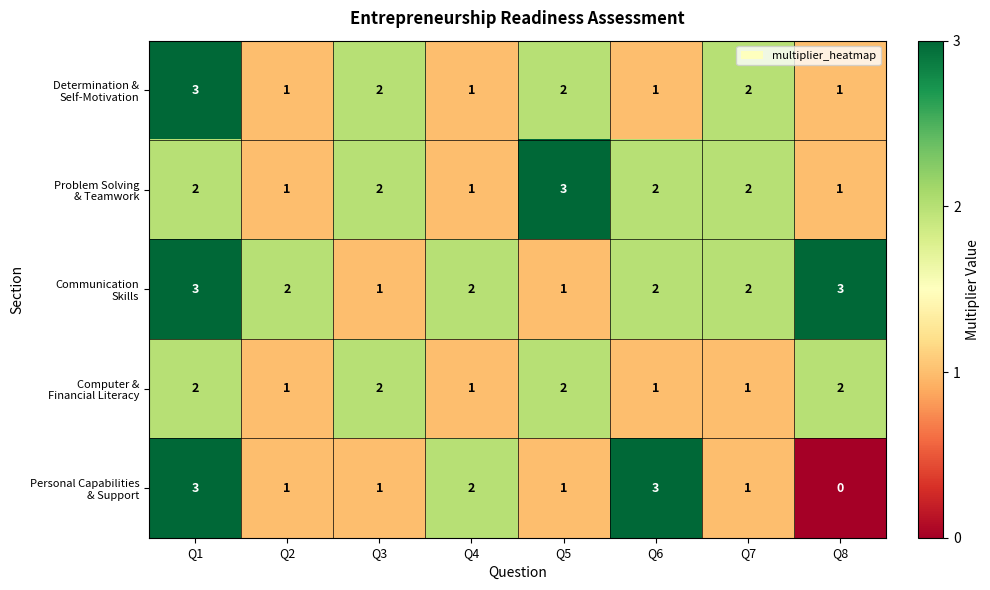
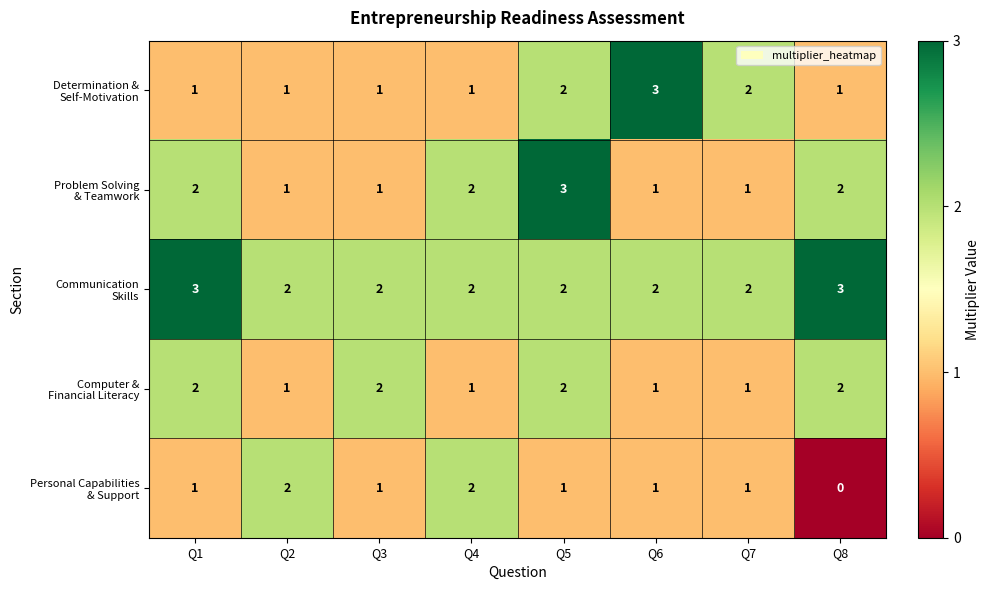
Determination & Self-Motivation, Q1: 3 -> 1
Determination & Self-Motivation, Q3: 2 -> 1
Determination & Self-Motivation, Q6: 1 -> 3
Problem Solving & Teamwork, Q3: 2 -> 1
Problem Solving & Teamwork, Q4: 1 -> 2
Problem Solving & Teamwork, Q6: 2 -> 1
Problem Solving & Teamwork, Q7: 2 -> 1
Problem Solving & Teamwork, Q8: 1 -> 2
Communication Skills, Q3: 1 -> 2
Communication Skills, Q5: 1 -> 2
Personal Capabilities & Support, Q1: 3 -> 1
Personal Capabilities & Support, Q2: 1 -> 2
Personal Capabilities & Support, Q6: 3 -> 1
